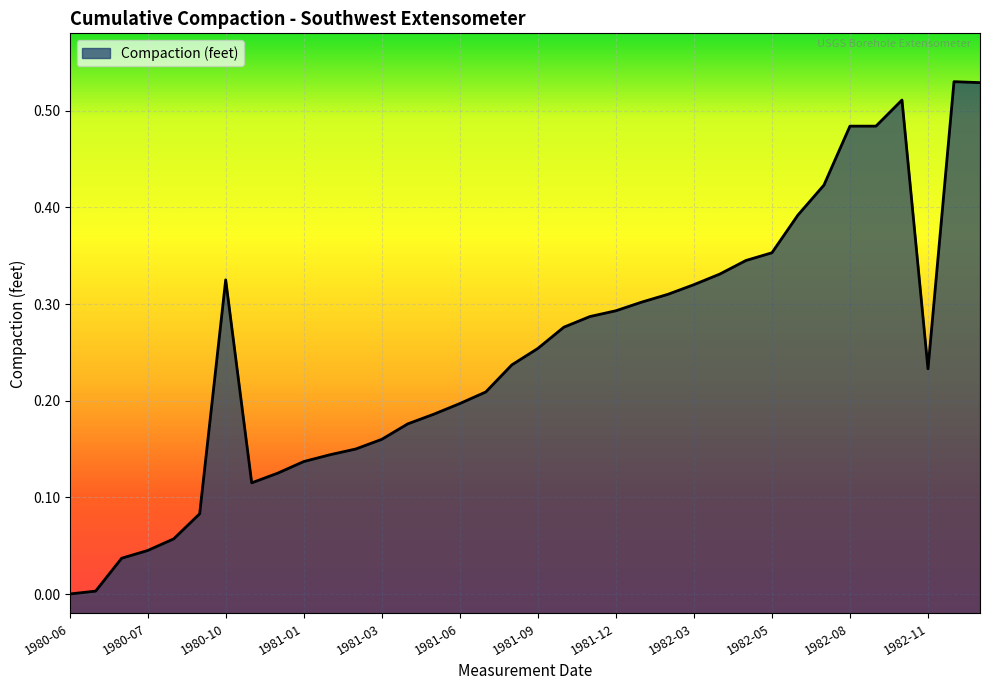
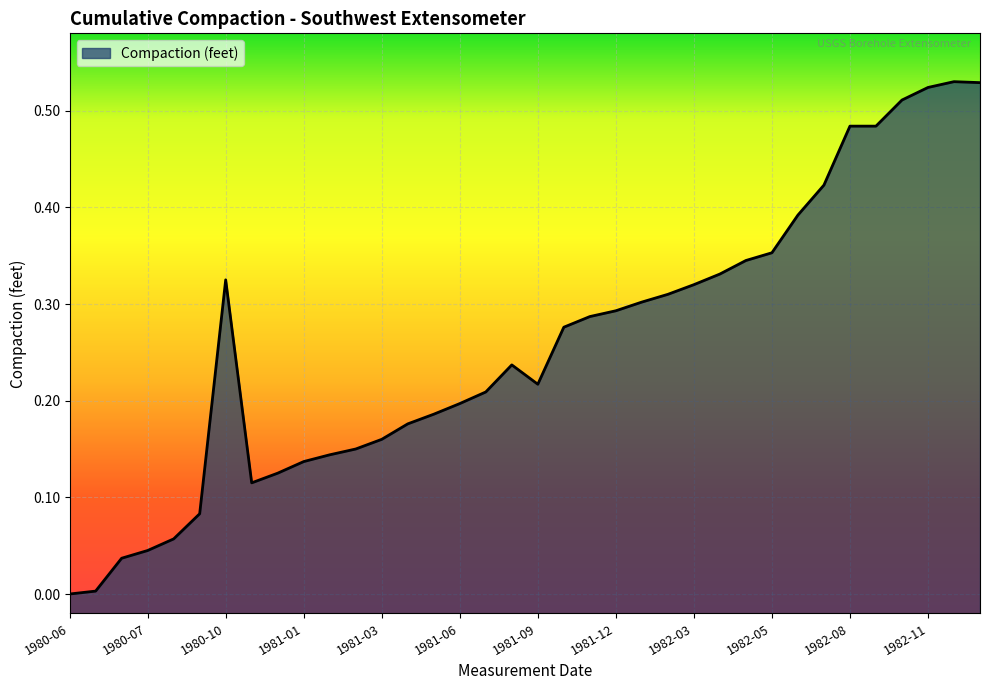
1981-09: 0.25 -> 0.22
1982-11: 0.23 -> 0.52
